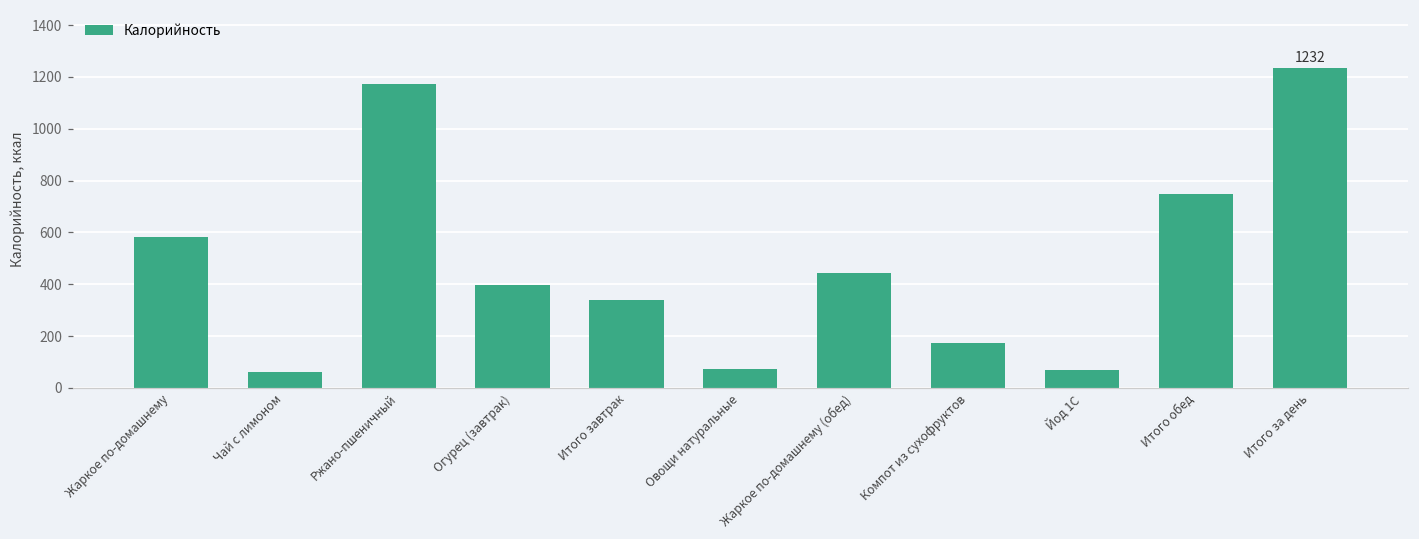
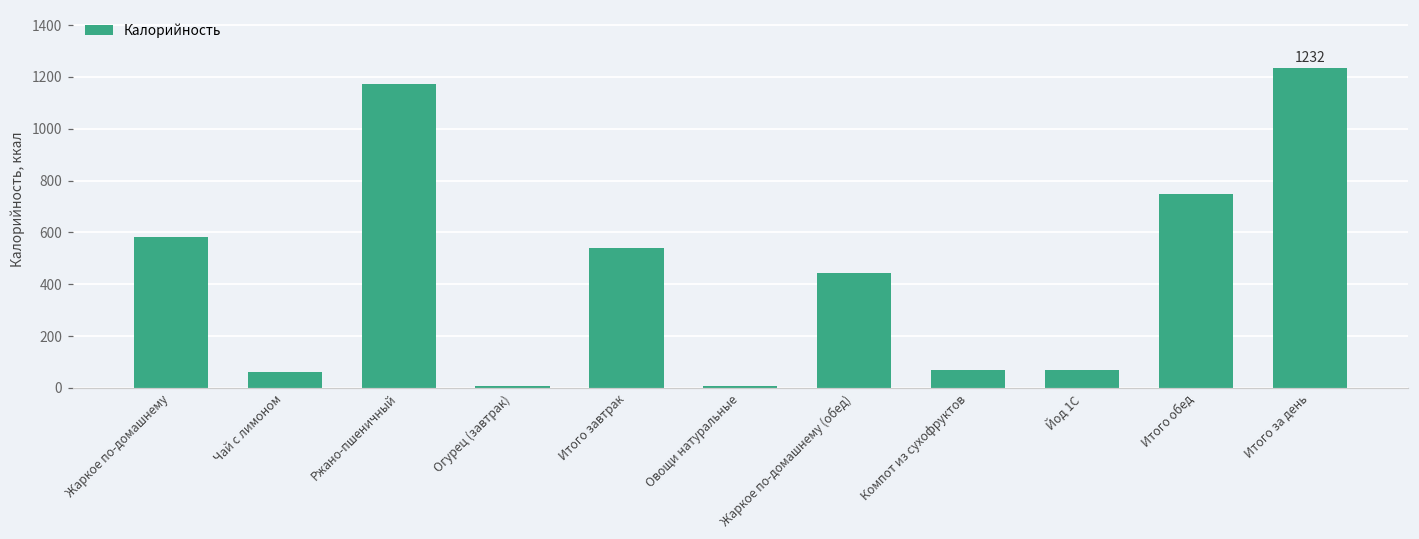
Огурец (завтрак): 400 -> 10
Итого завтрак: 340 -> 540
Овощи натуральные: 70 -> 10
Компот из сухофруктов: 170 -> 70
